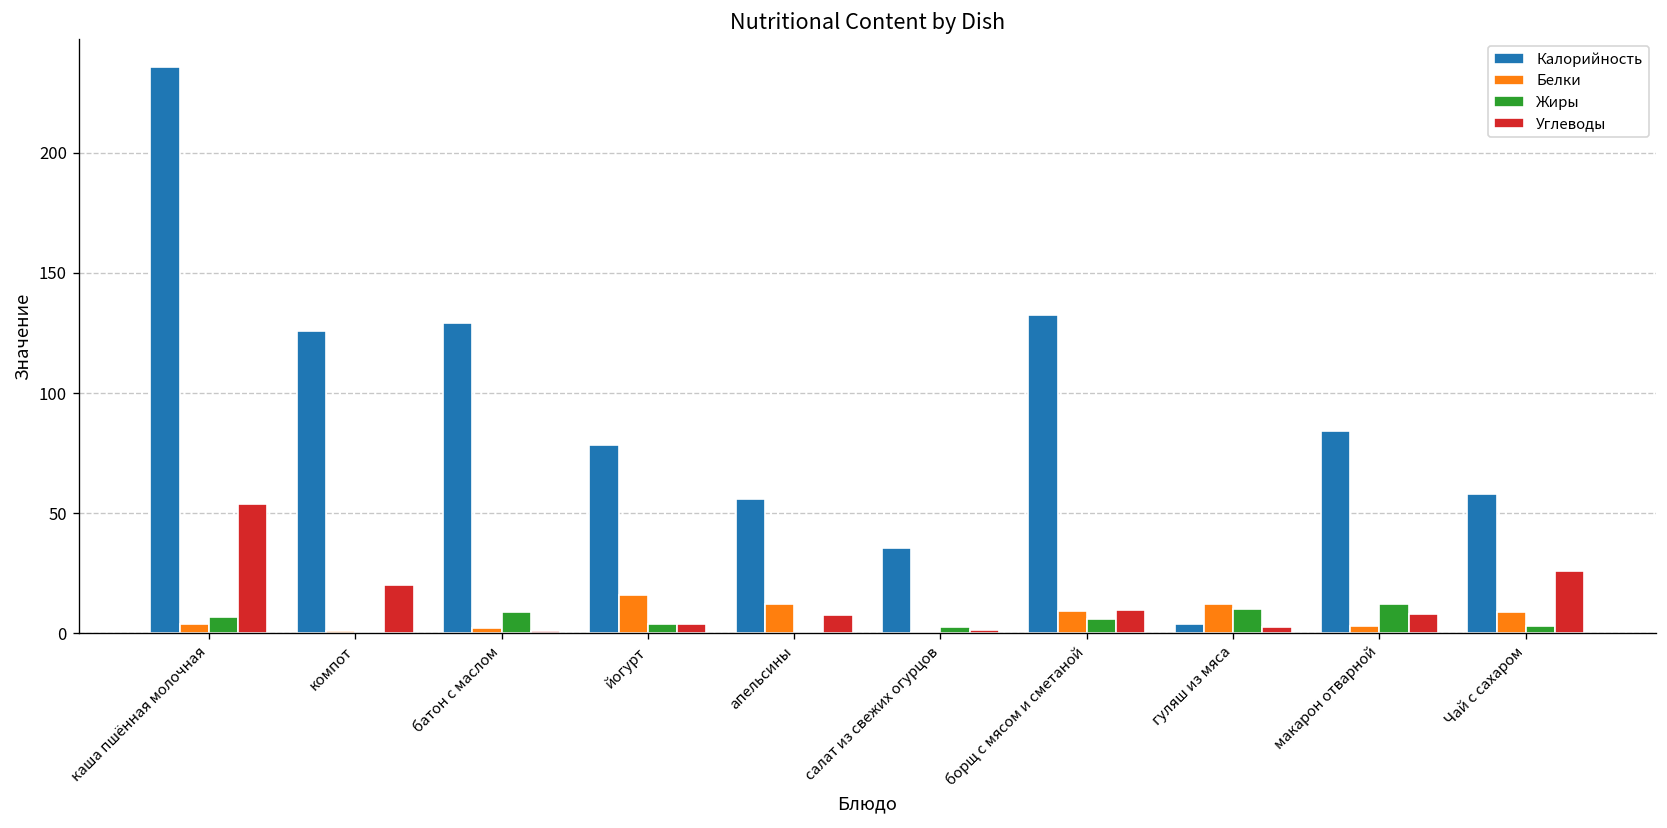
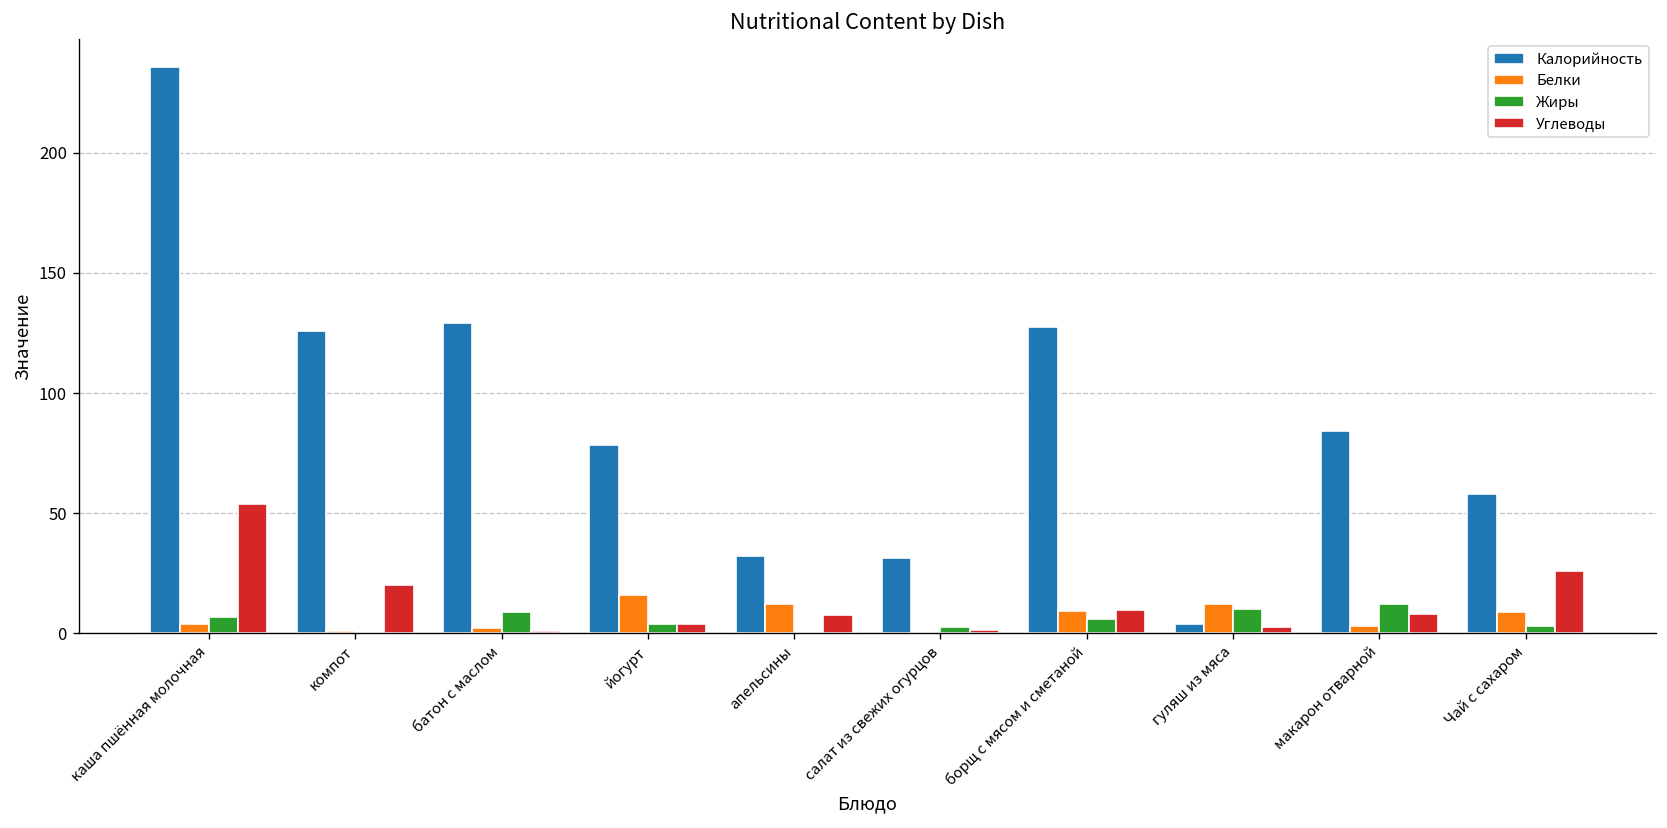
Калорийность, апельсины: 56 -> 32
Калорийность, салат из свежих огурцов: 35 -> 31
Калорийность, борщ с мясом и сметаной: 132 -> 127
